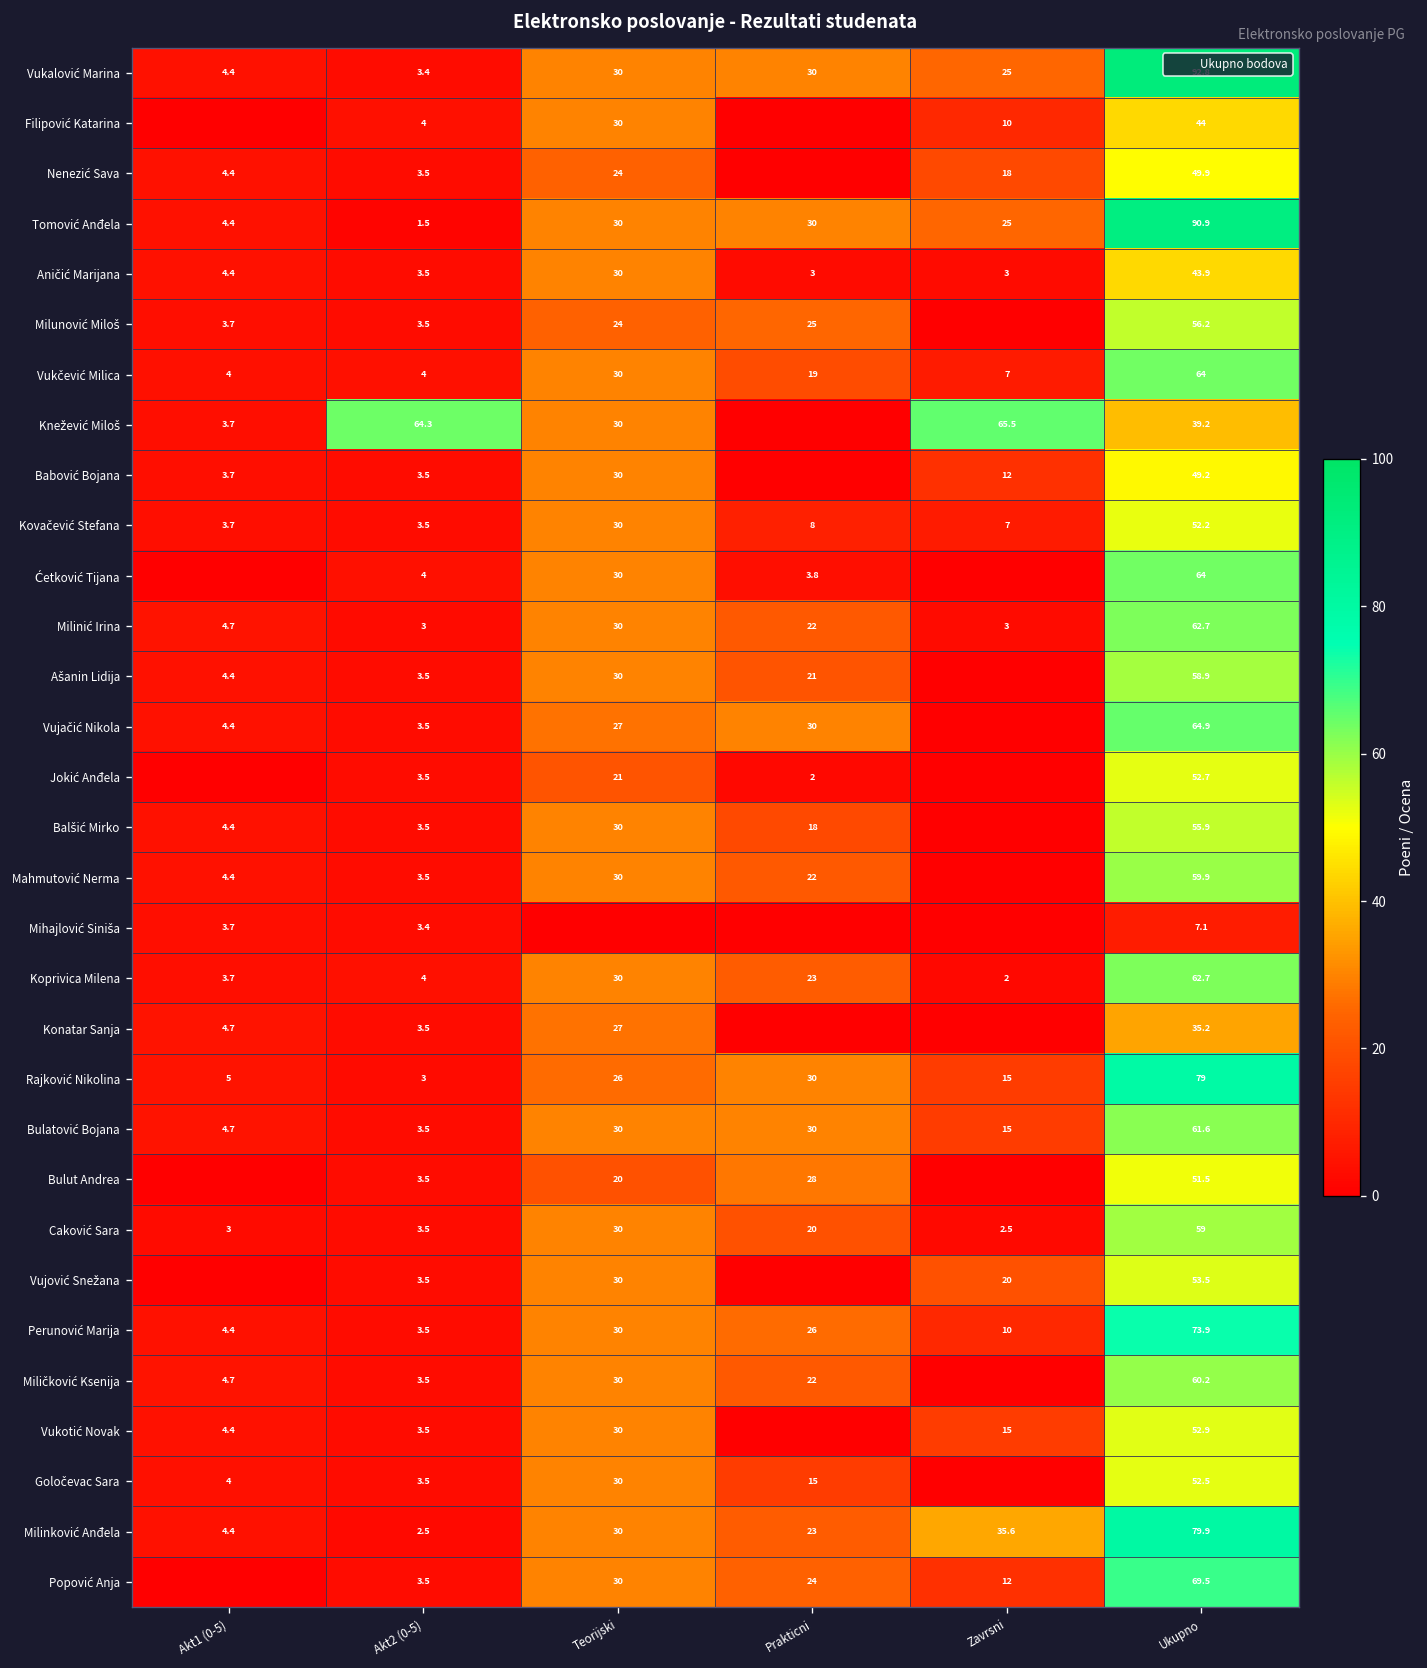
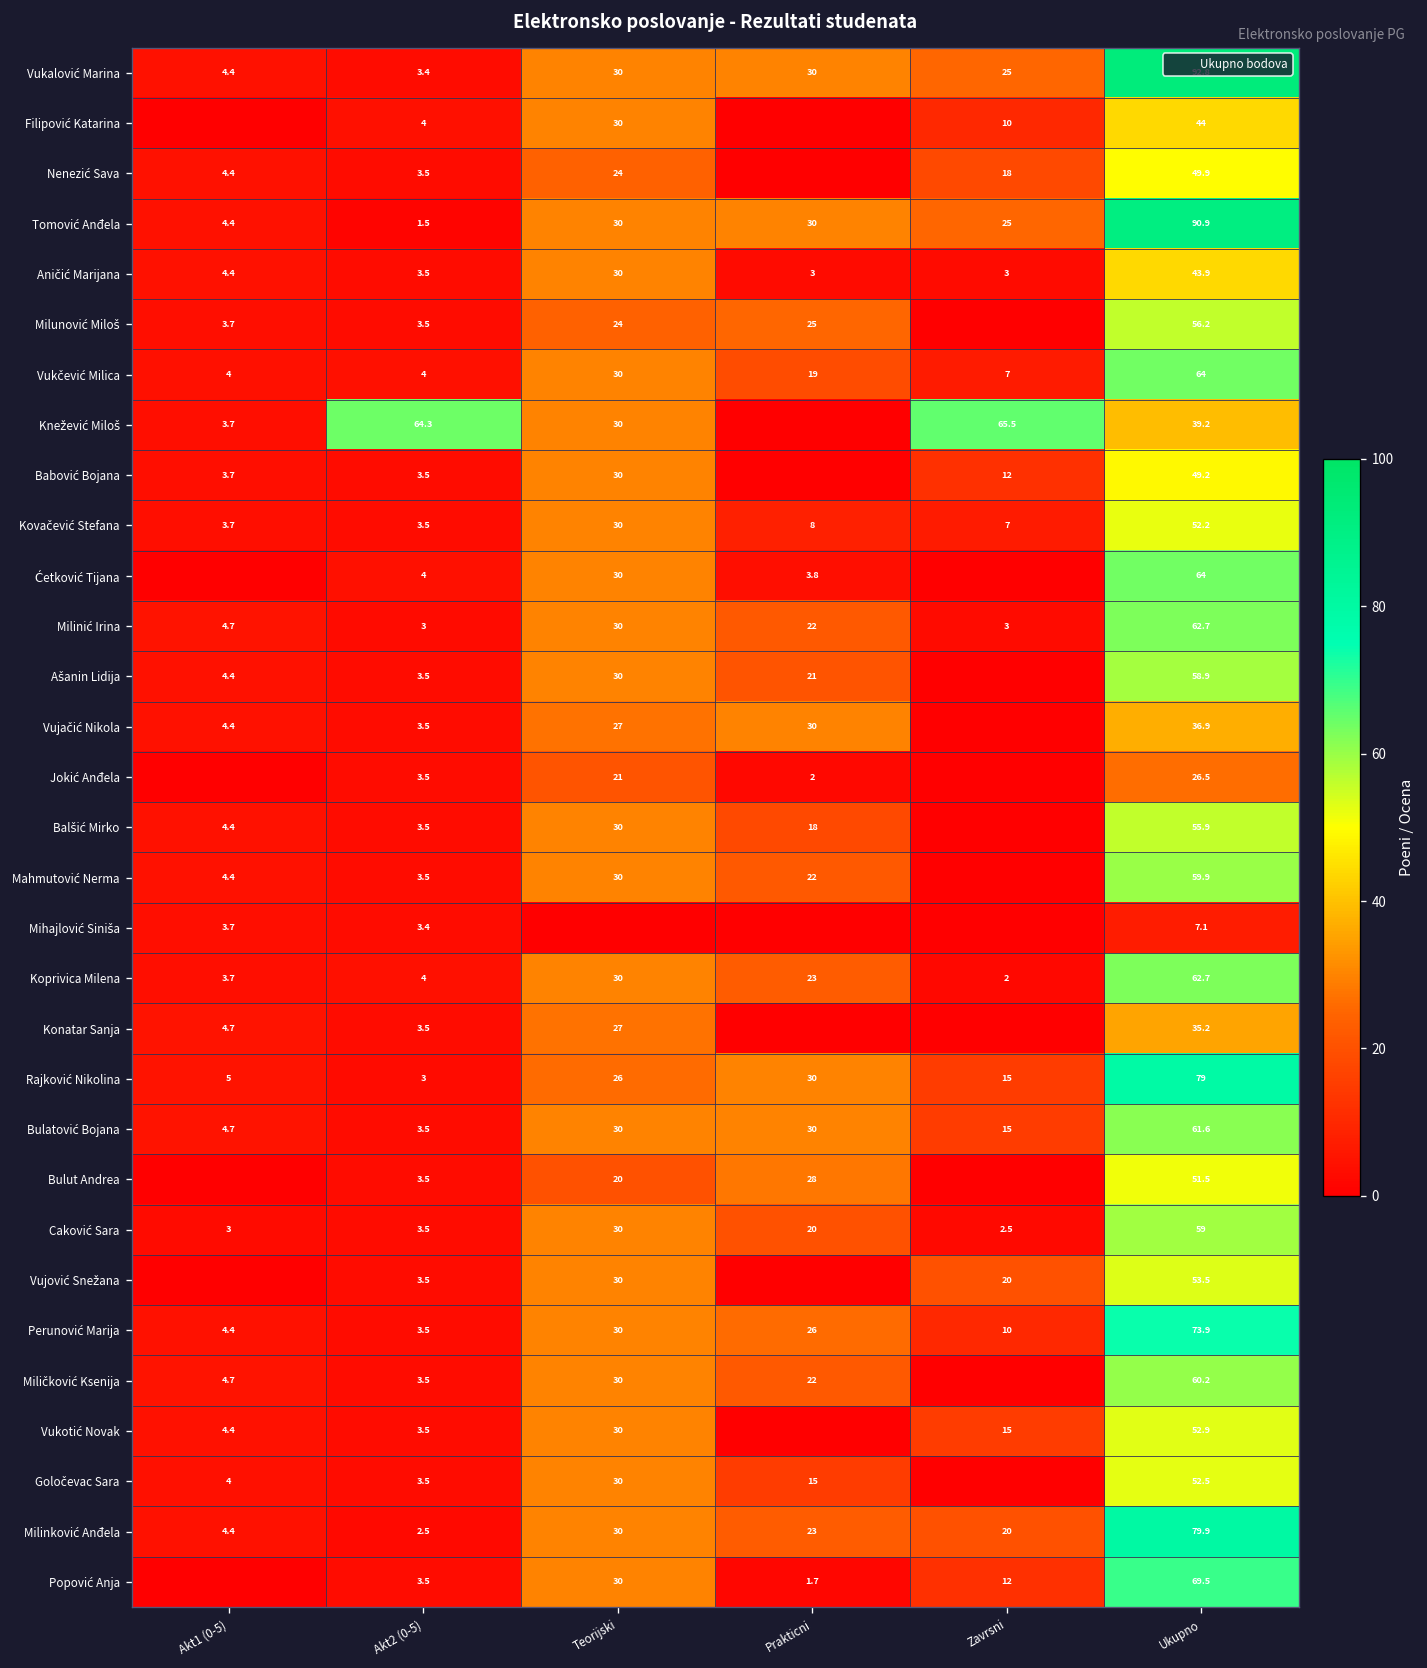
Vujačić Nikola, Ukupno: 64.9 -> 36.9
Jokić Anđela, Ukupno: 52.7 -> 26.5
Milinković Anđela, Zavrsni: 35.6 -> 20
Popović Anja, Prakticni: 24 -> 1.7
